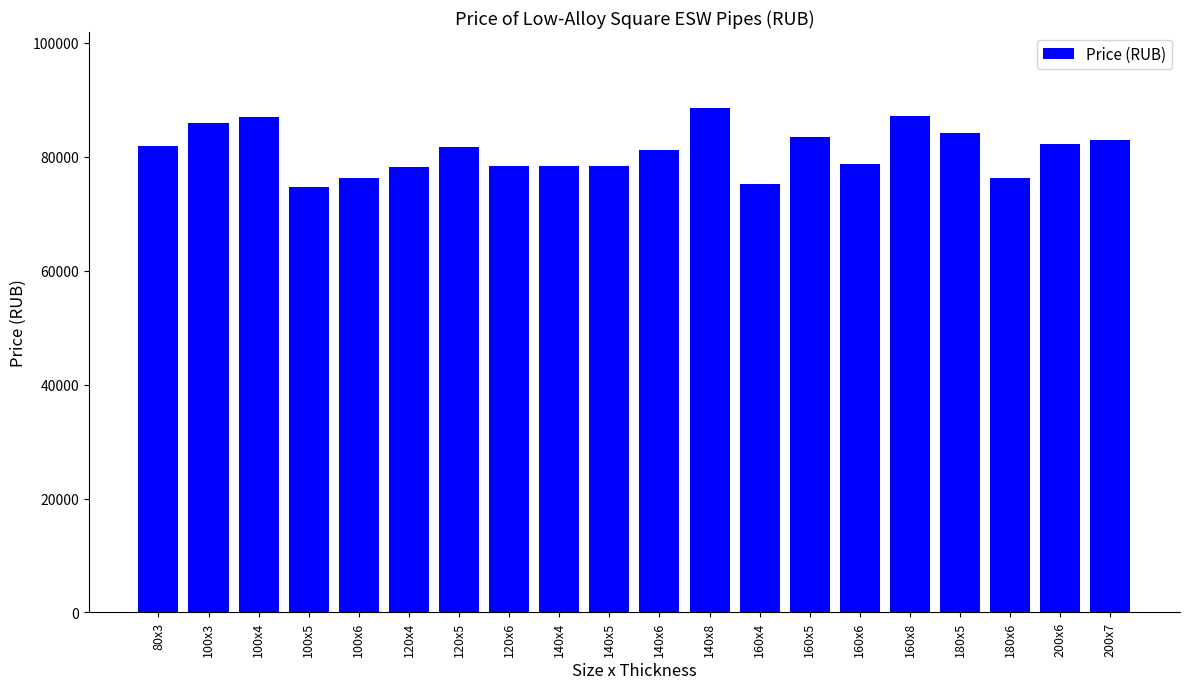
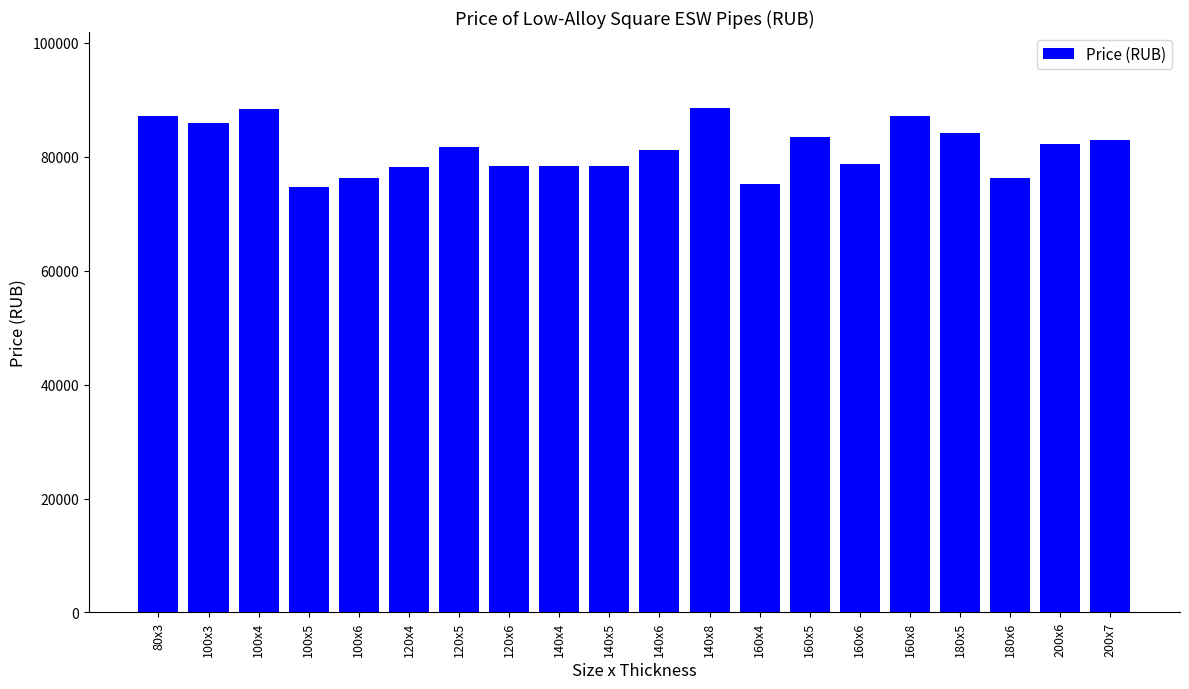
80x3: 82000 -> 87000
100x4: 87000 -> 88000
